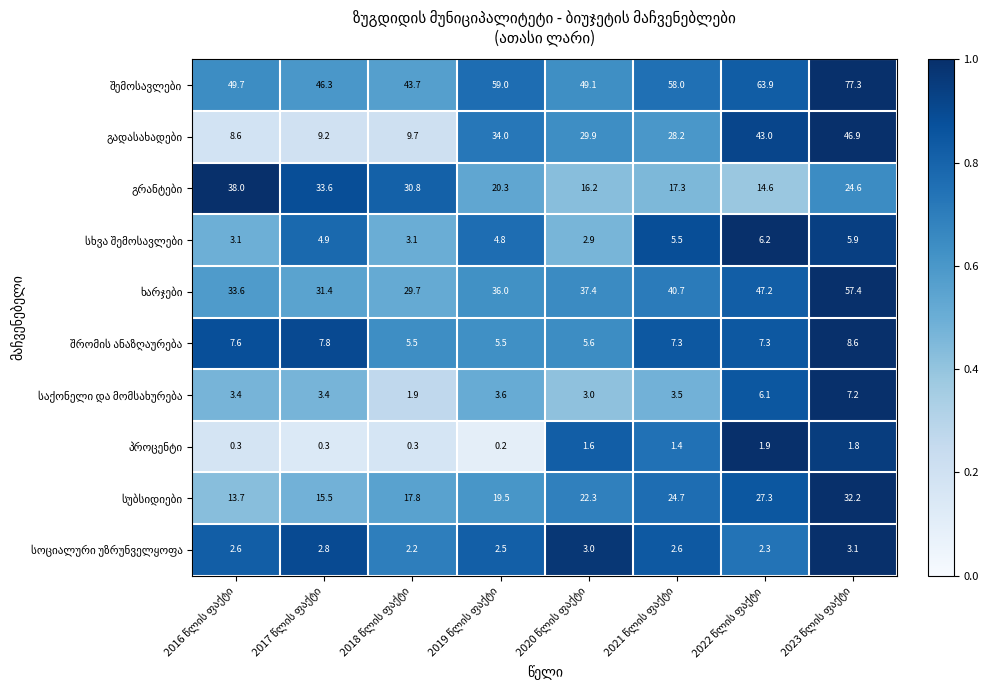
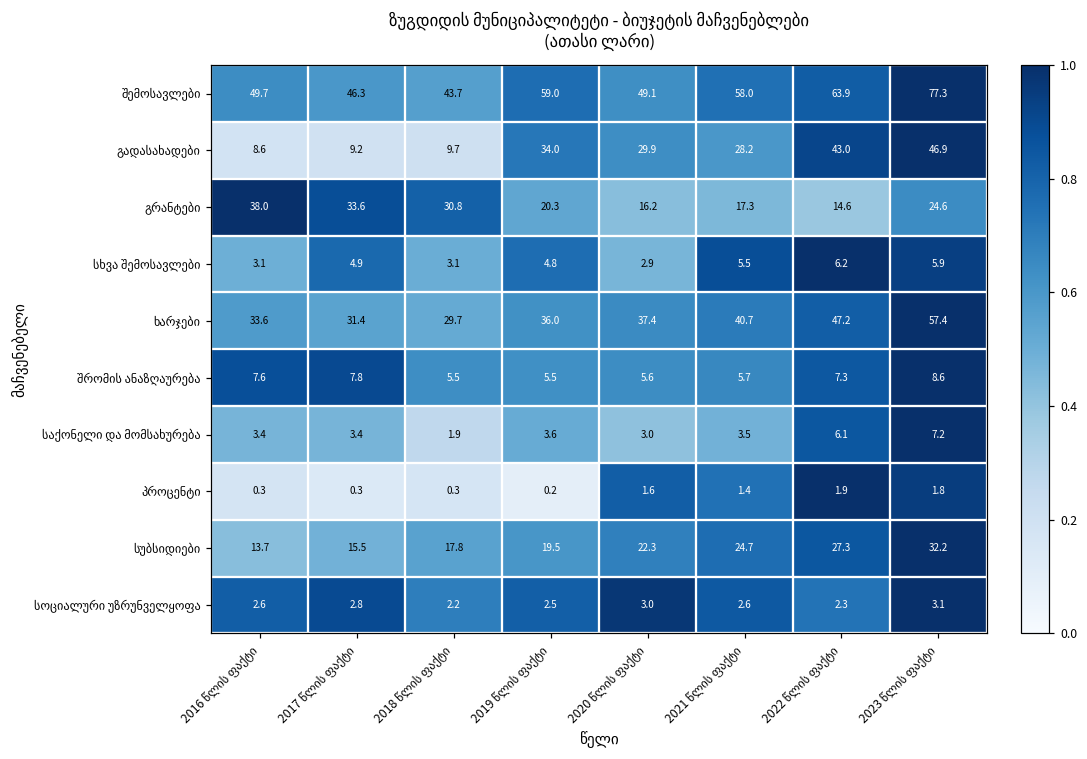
შრომის ანაზღაურება, 2021 წლის ფაქტი: 7.3 -> 5.7
